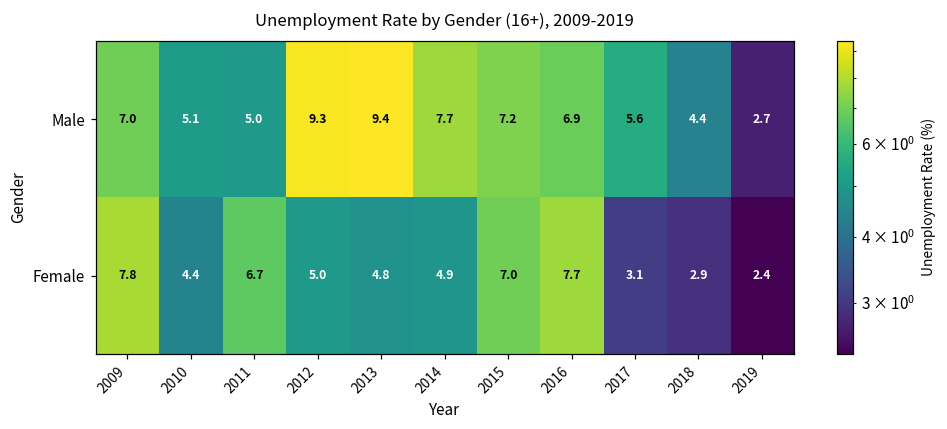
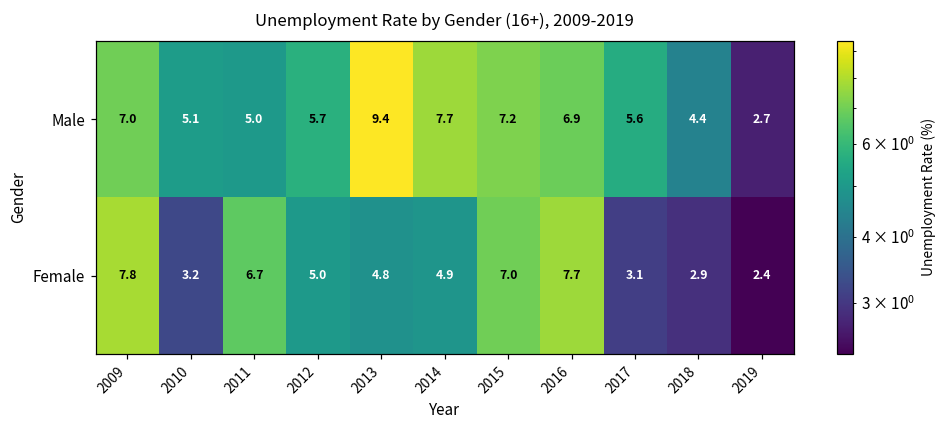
Male, 2012: 9.3 -> 5.7
Female, 2010: 4.4 -> 3.2
